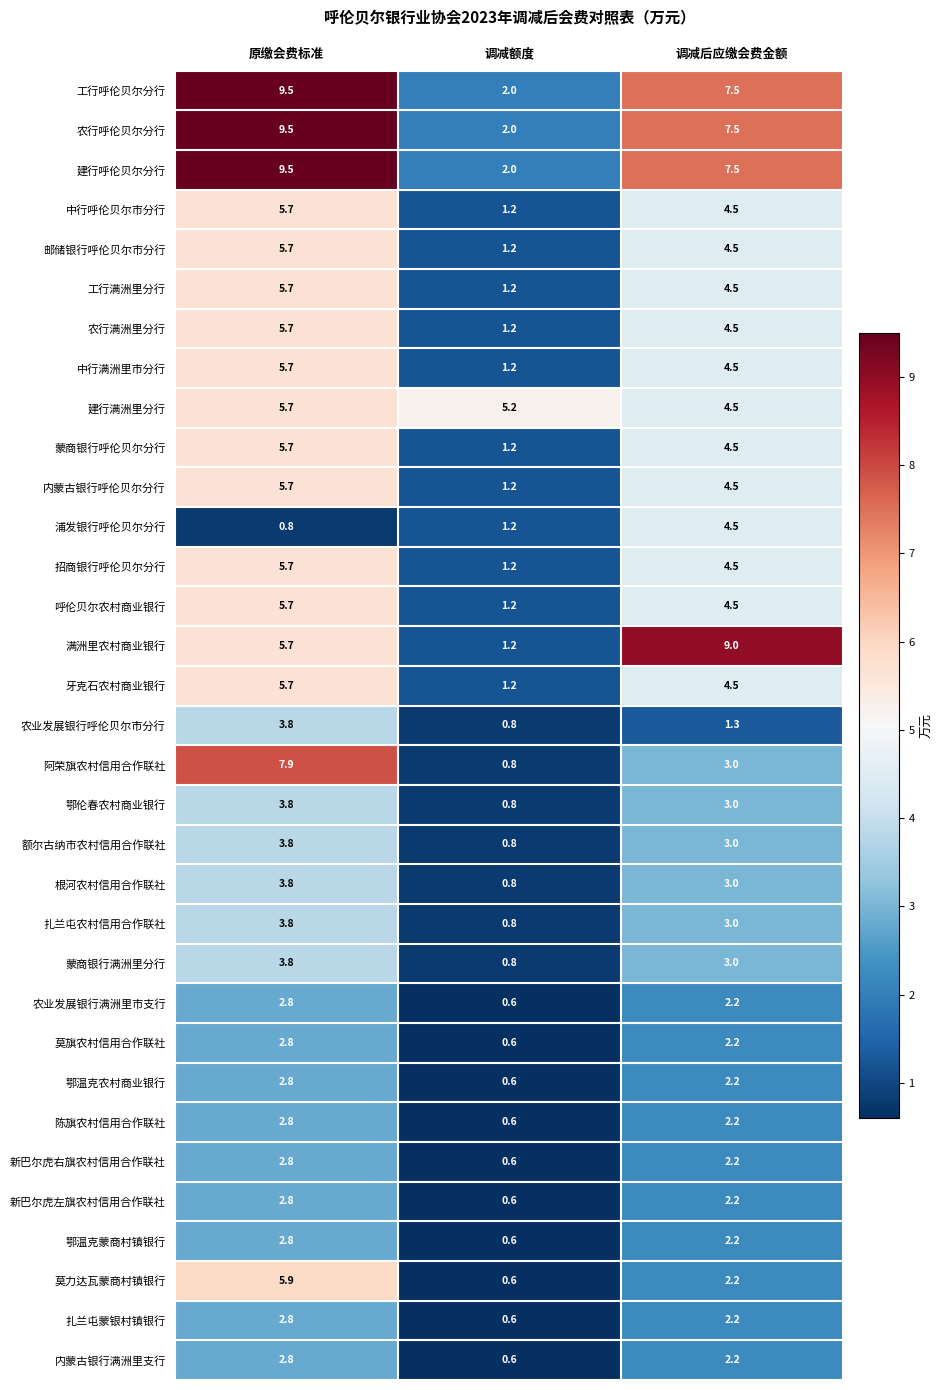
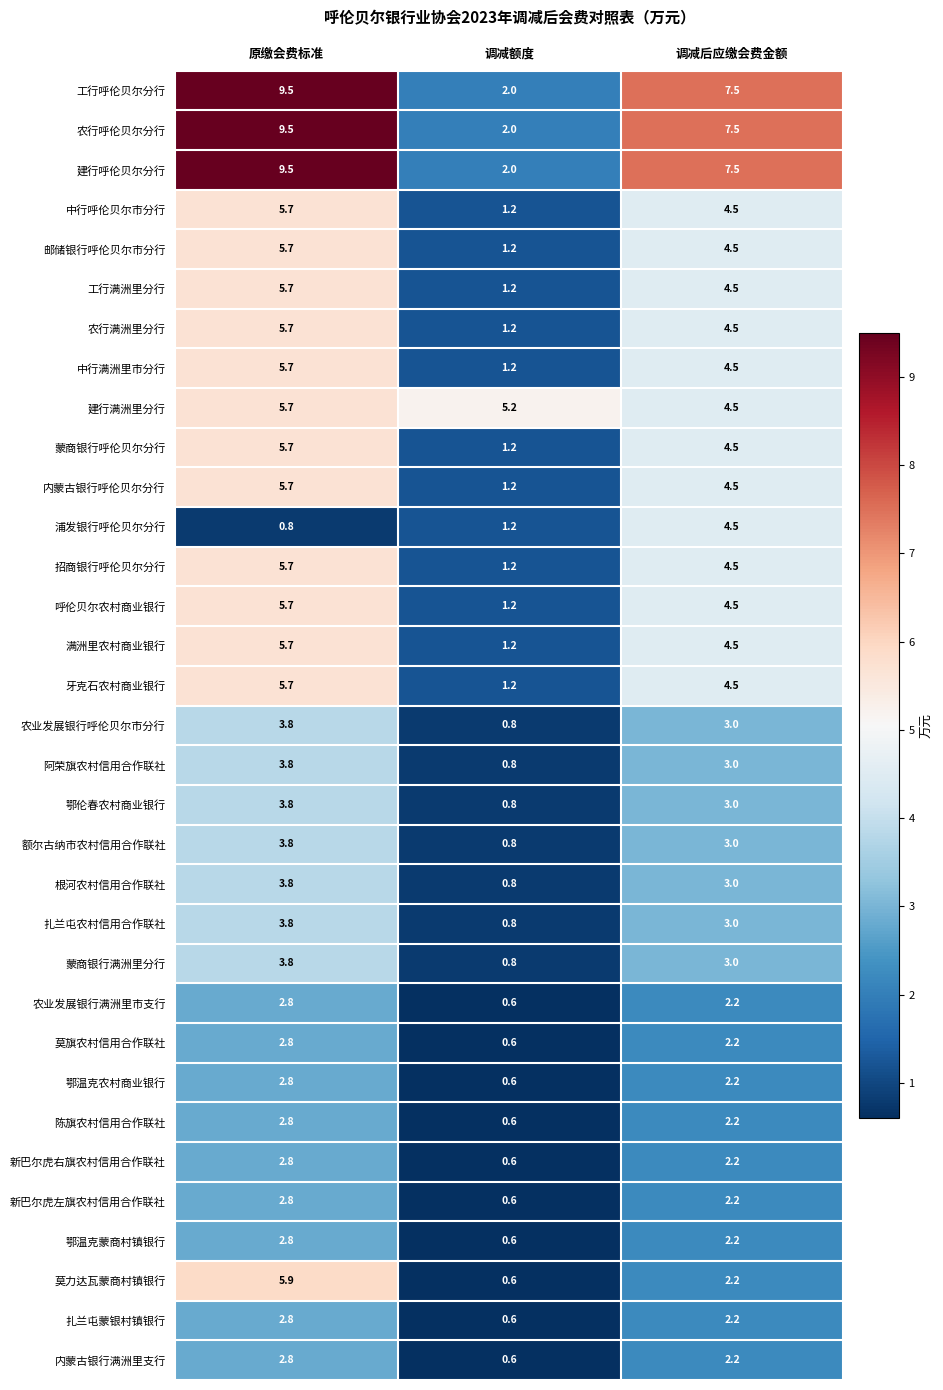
满洲里农村商业银行, 调减后应缴会费金额: 9.0 -> 4.5
农业发展银行呼伦贝尔市分行, 调减后应缴会费金额: 1.3 -> 3.0
阿荣旗农村信用合作联社, 原缴会费标准: 7.9 -> 3.8
